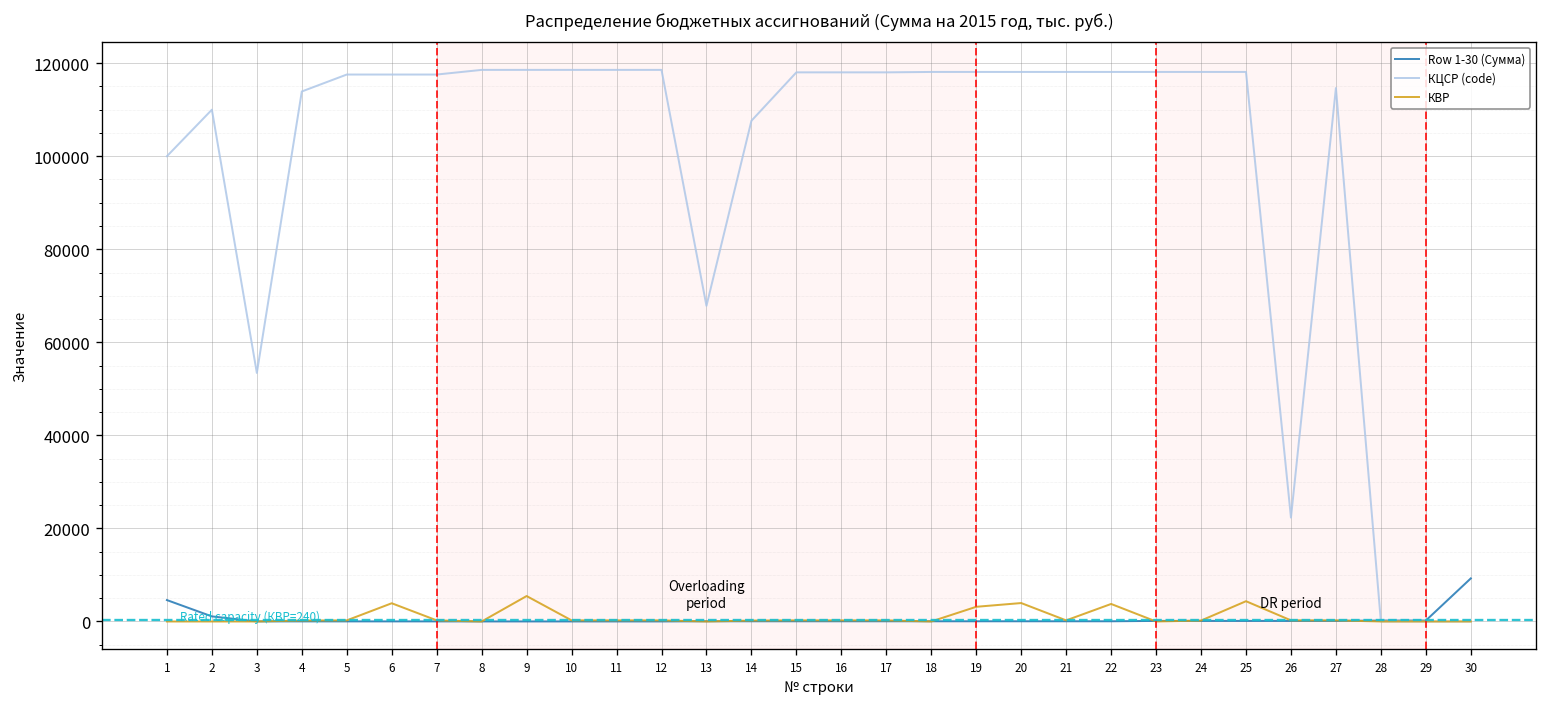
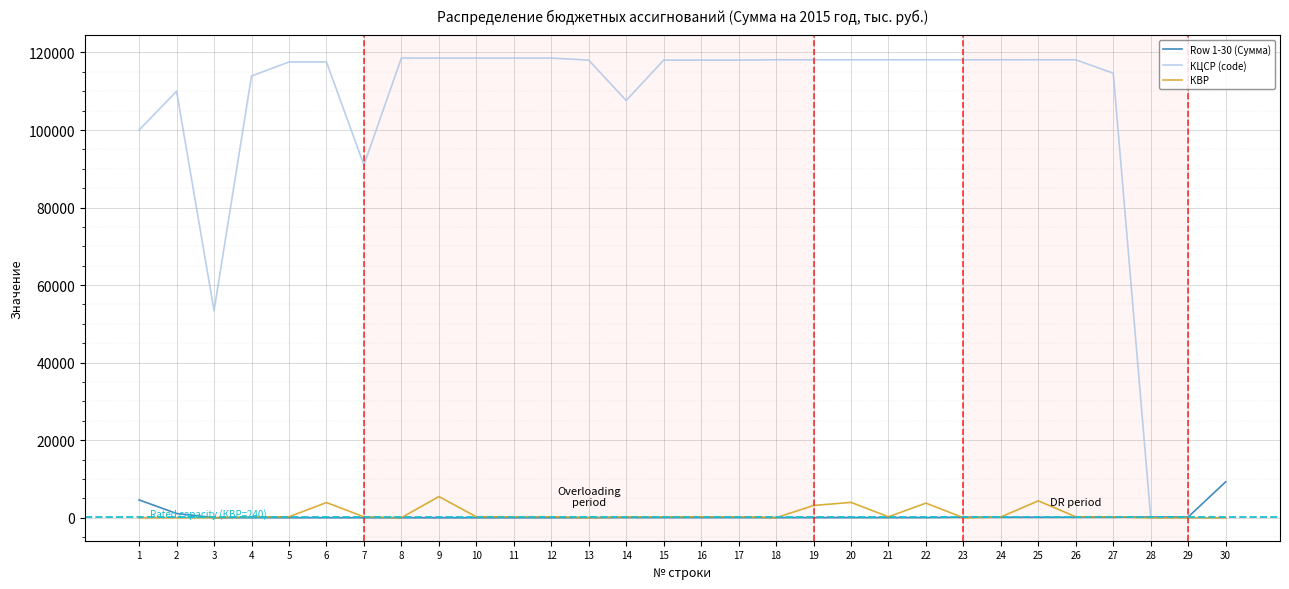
КЦСР (code), 7: 118000 -> 91000
КЦСР (code), 13: 68000 -> 118000
КЦСР (code), 26: 22000 -> 118000
